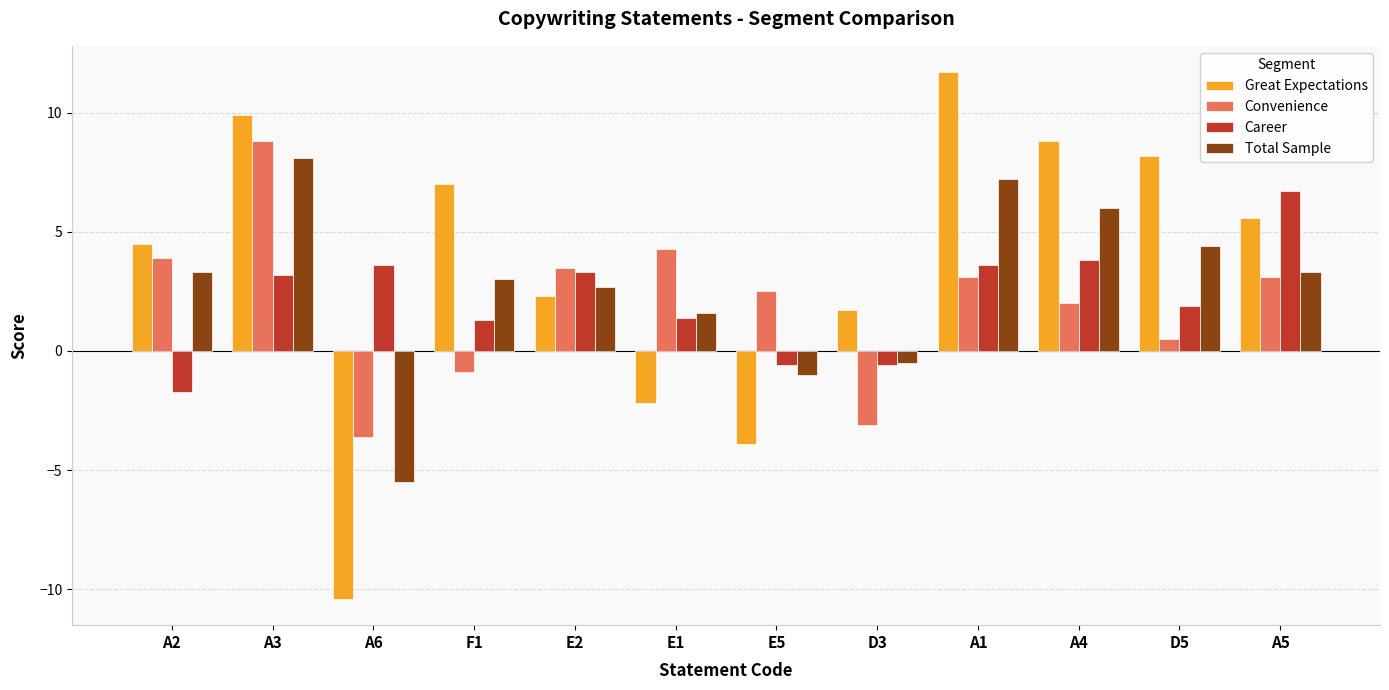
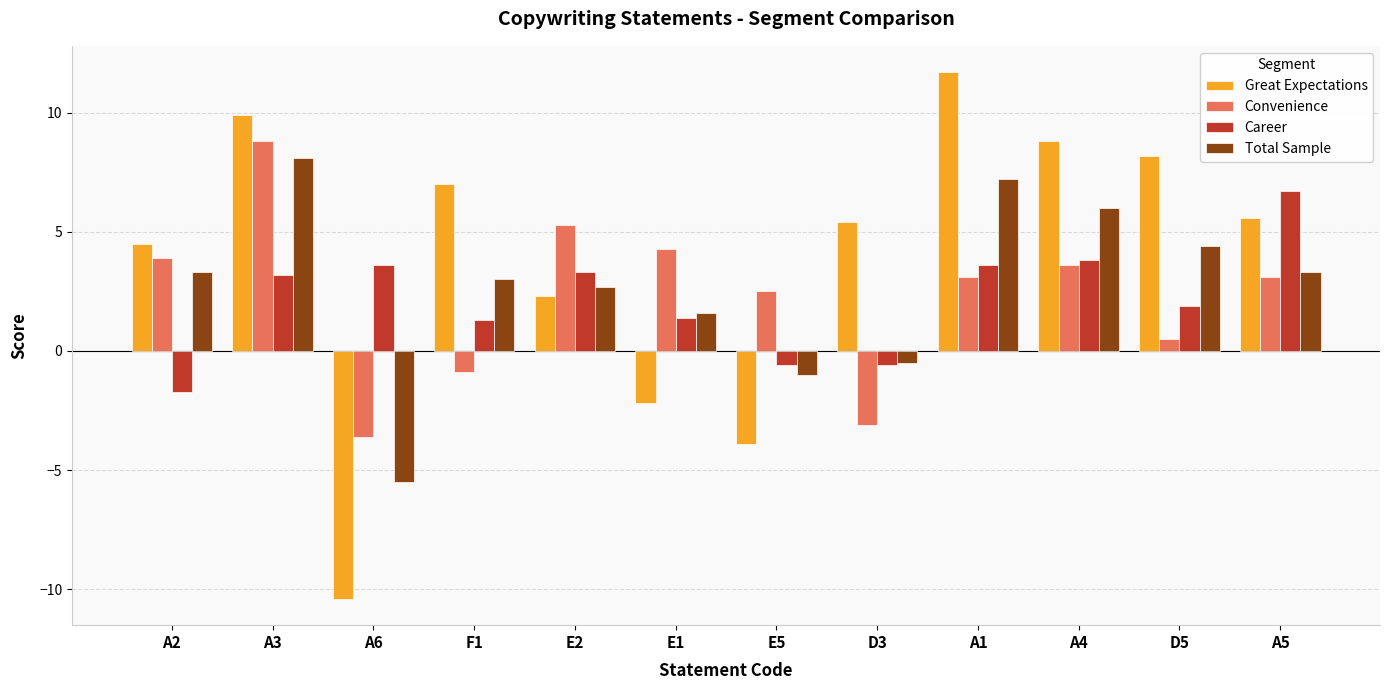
Convenience, E2: 3.5 -> 5.3
Great Expectations, D3: 1.7 -> 5.4
Convenience, A4: 2.0 -> 3.6
